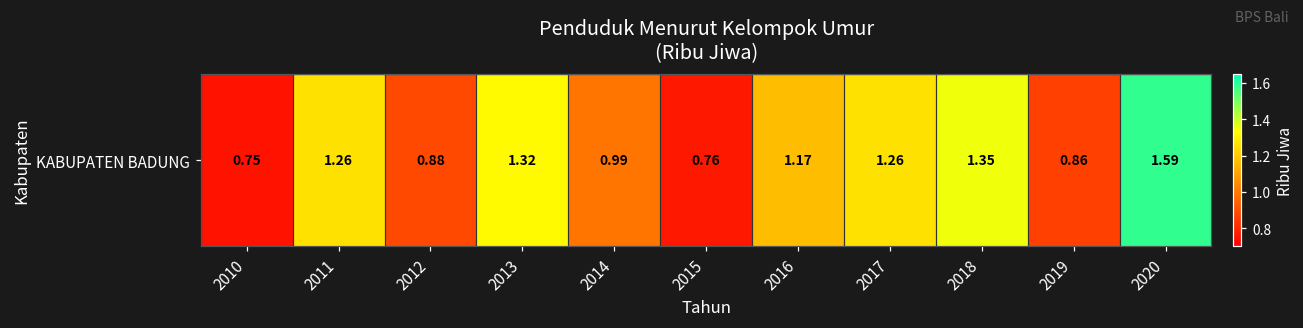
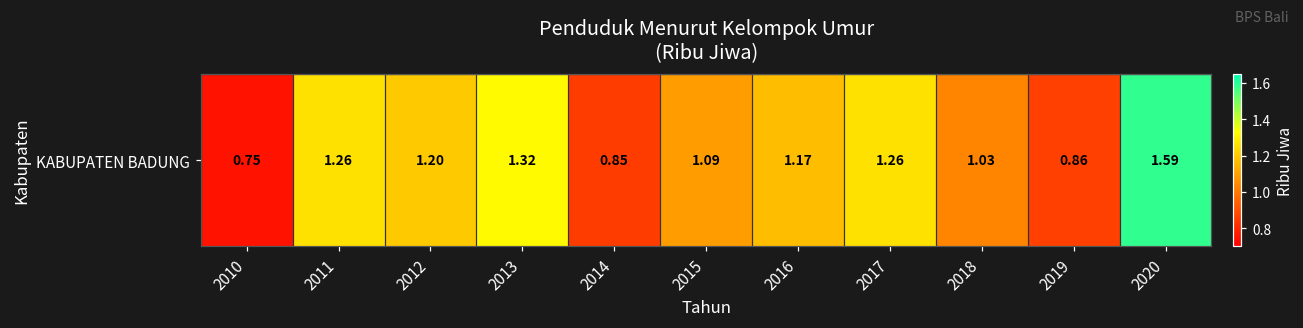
KABUPATEN BADUNG, 2012: 0.88 -> 1.20
KABUPATEN BADUNG, 2014: 0.99 -> 0.85
KABUPATEN BADUNG, 2015: 0.76 -> 1.09
KABUPATEN BADUNG, 2018: 1.35 -> 1.03
